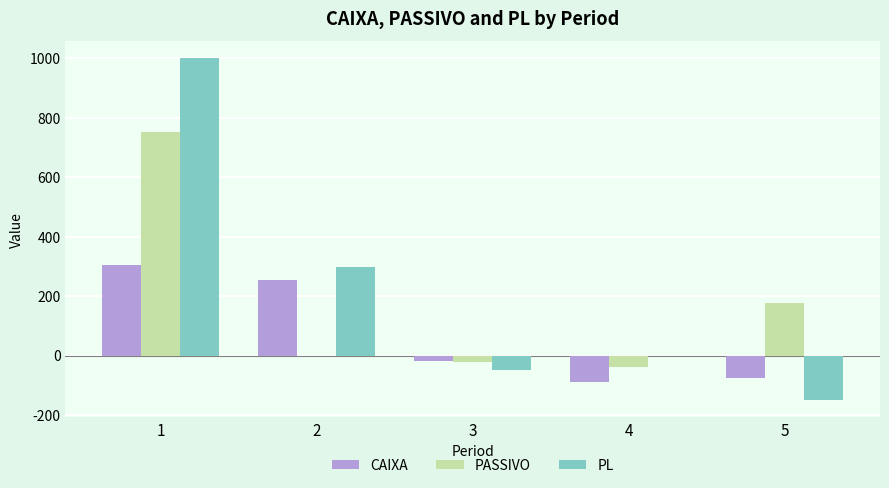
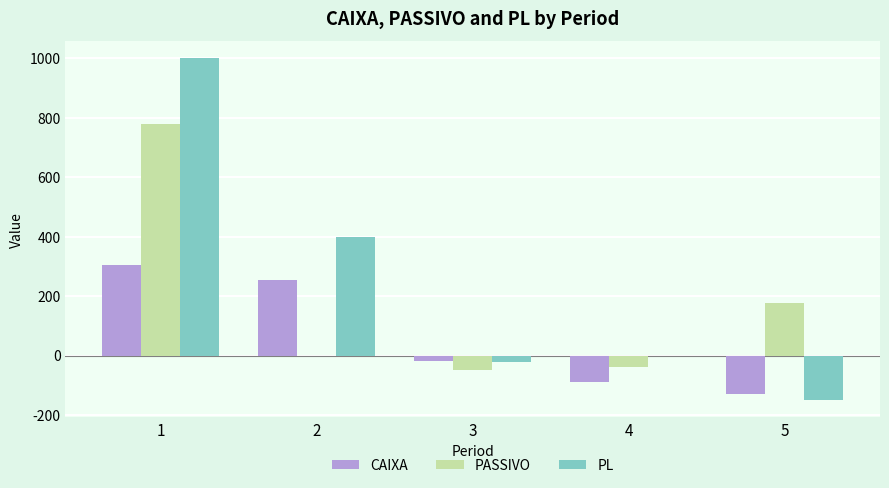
PASSIVO, 1: 750 -> 780
PL, 2: 300 -> 400
PASSIVO, 3: -20 -> -50
PL, 3: -50 -> -20
CAIXA, 5: -70 -> -130
